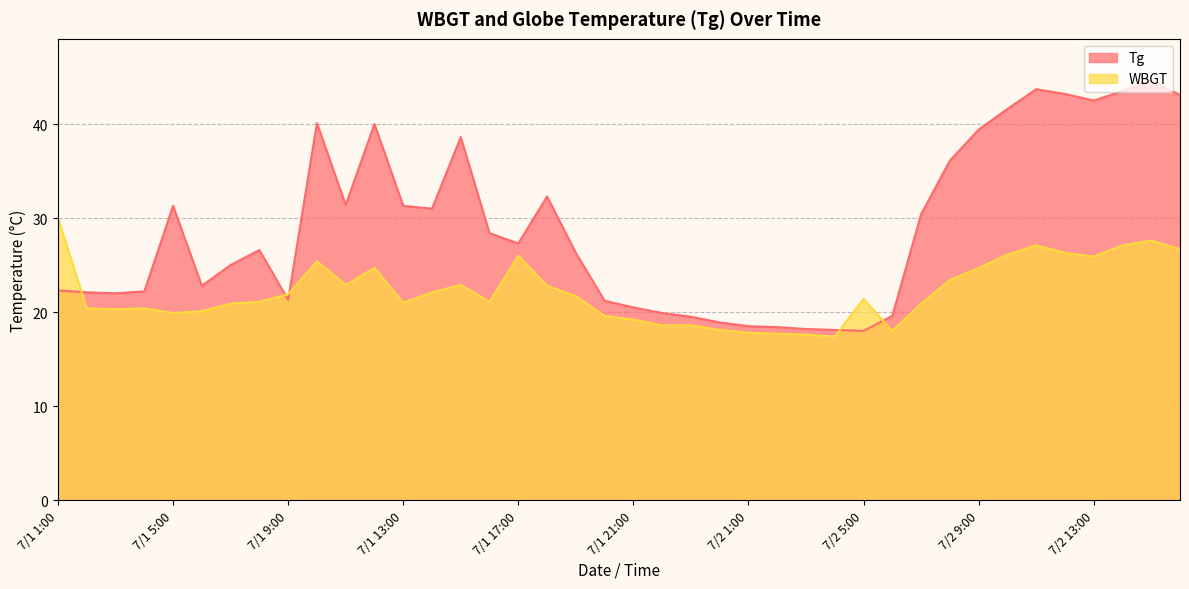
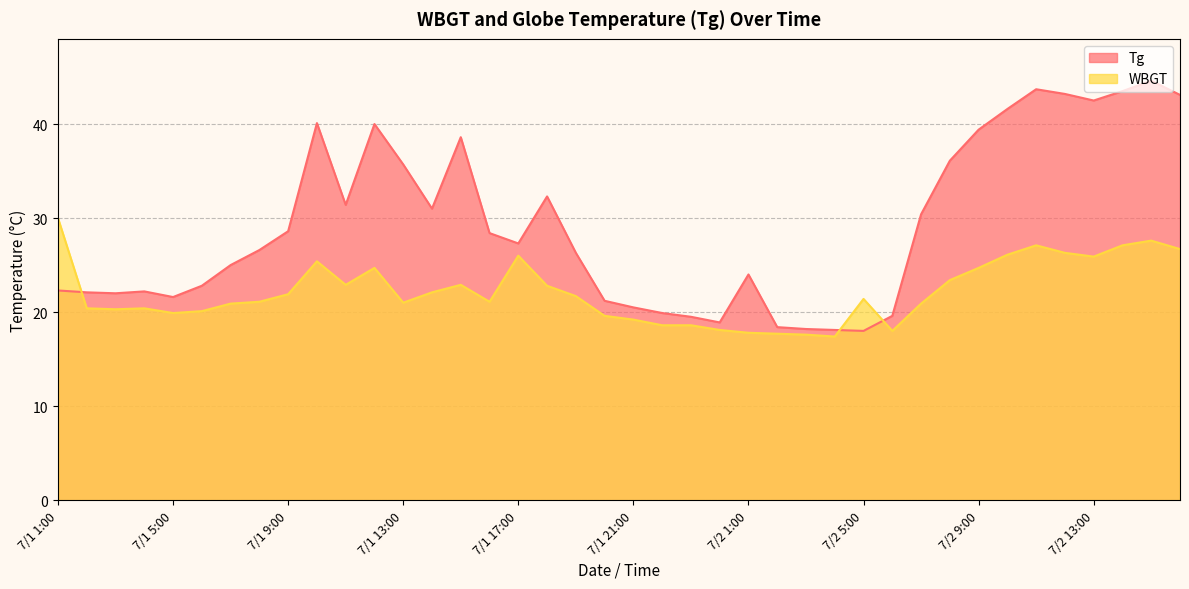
Tg, 7/1 5:00: 31 -> 22
Tg, 7/1 9:00: 21 -> 29
Tg, 7/1 13:00: 31 -> 36
Tg, 7/2 1:00: 19 -> 24
